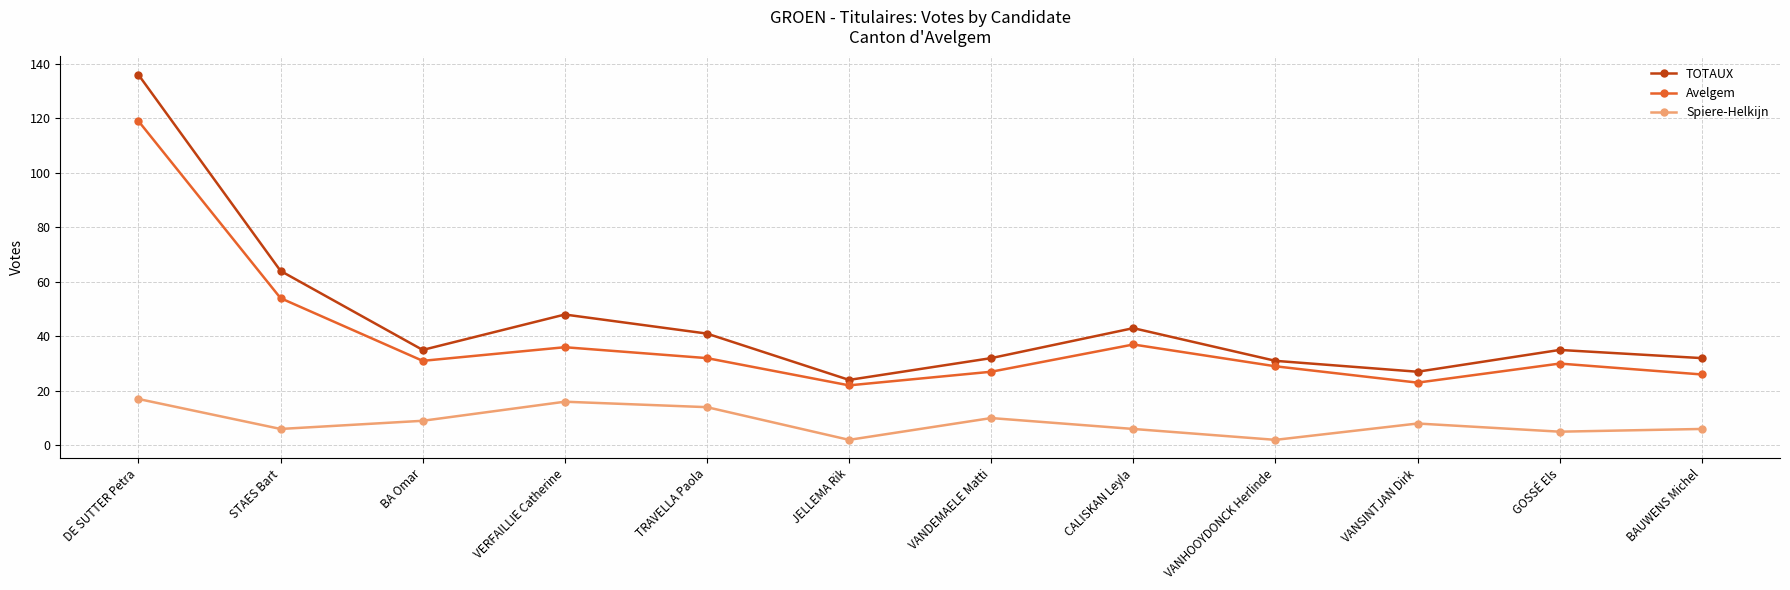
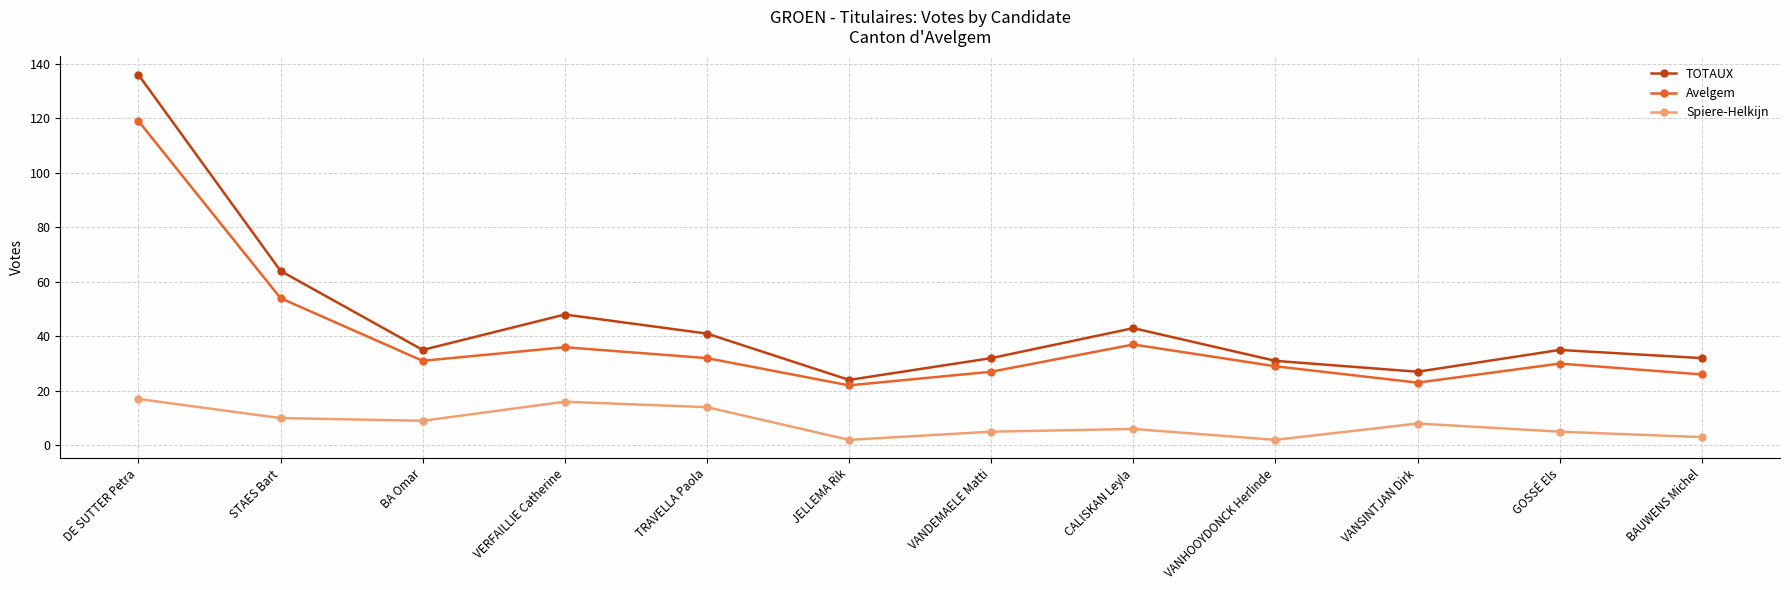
Spiere-Helkijn, STAES Bart: 6 -> 10
Spiere-Helkijn, VANDEMAELE Matti: 10 -> 5
Spiere-Helkijn, BAUWENS Michel: 6 -> 3
